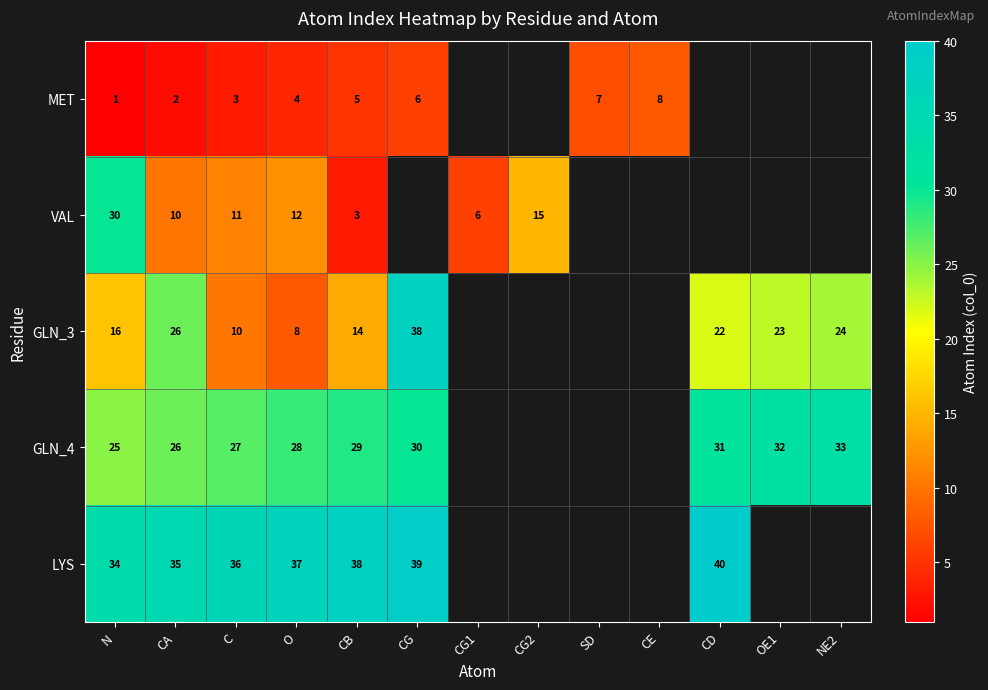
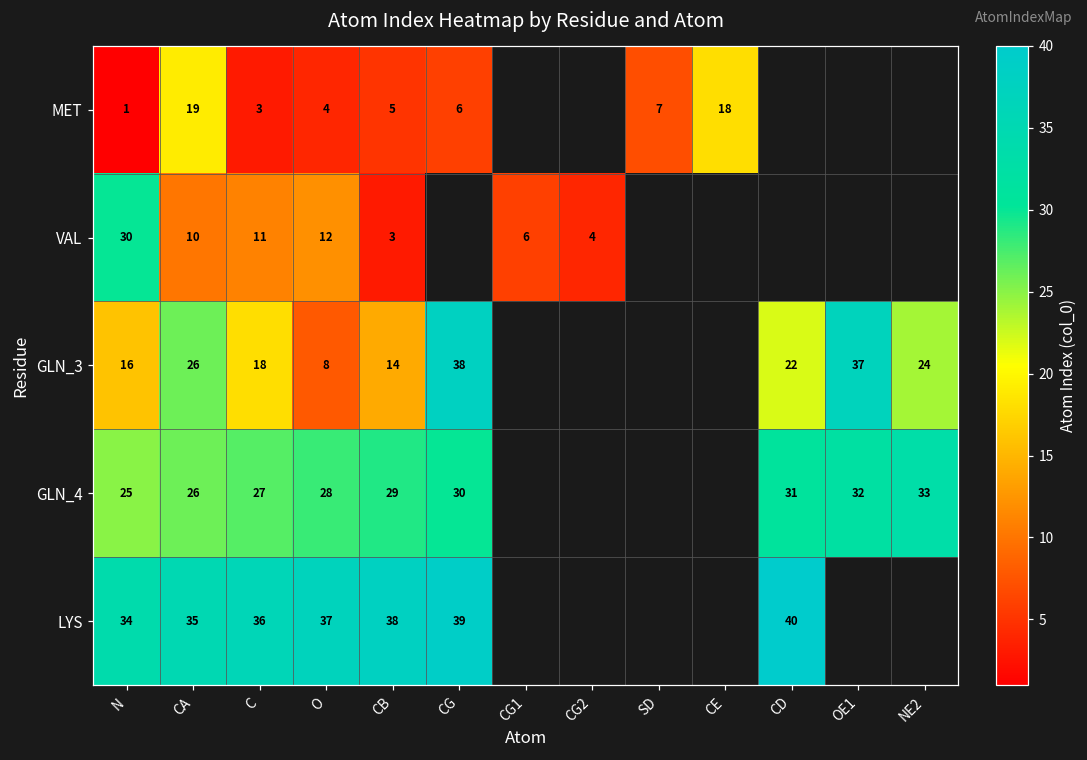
MET, CA: 2 -> 19
MET, CE: 8 -> 18
VAL, CG2: 15 -> 4
GLN_3, C: 10 -> 18
GLN_3, OE1: 23 -> 37
